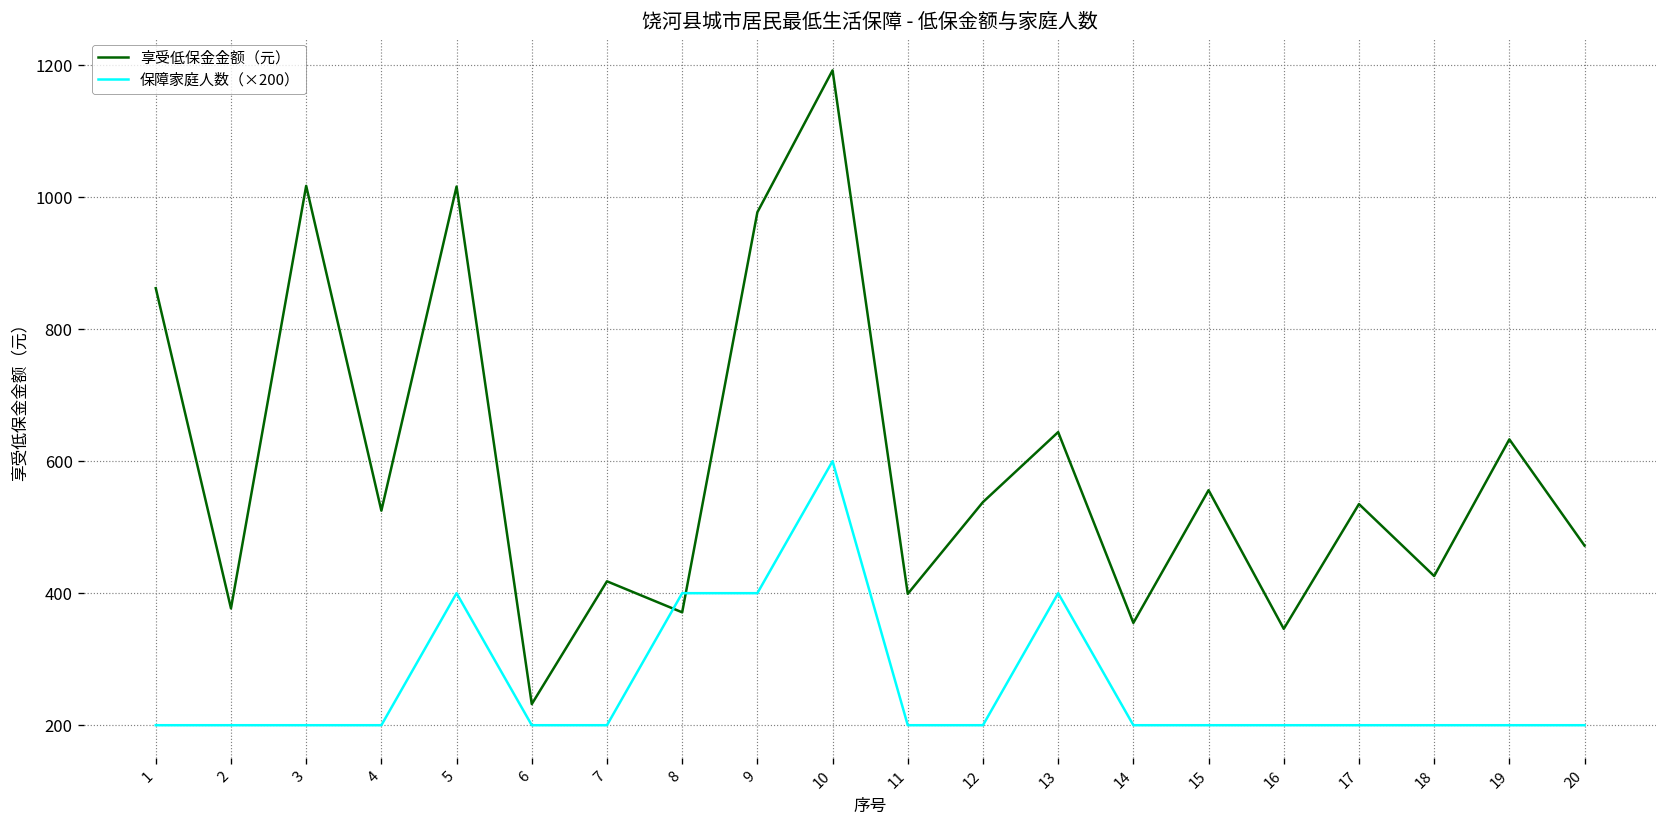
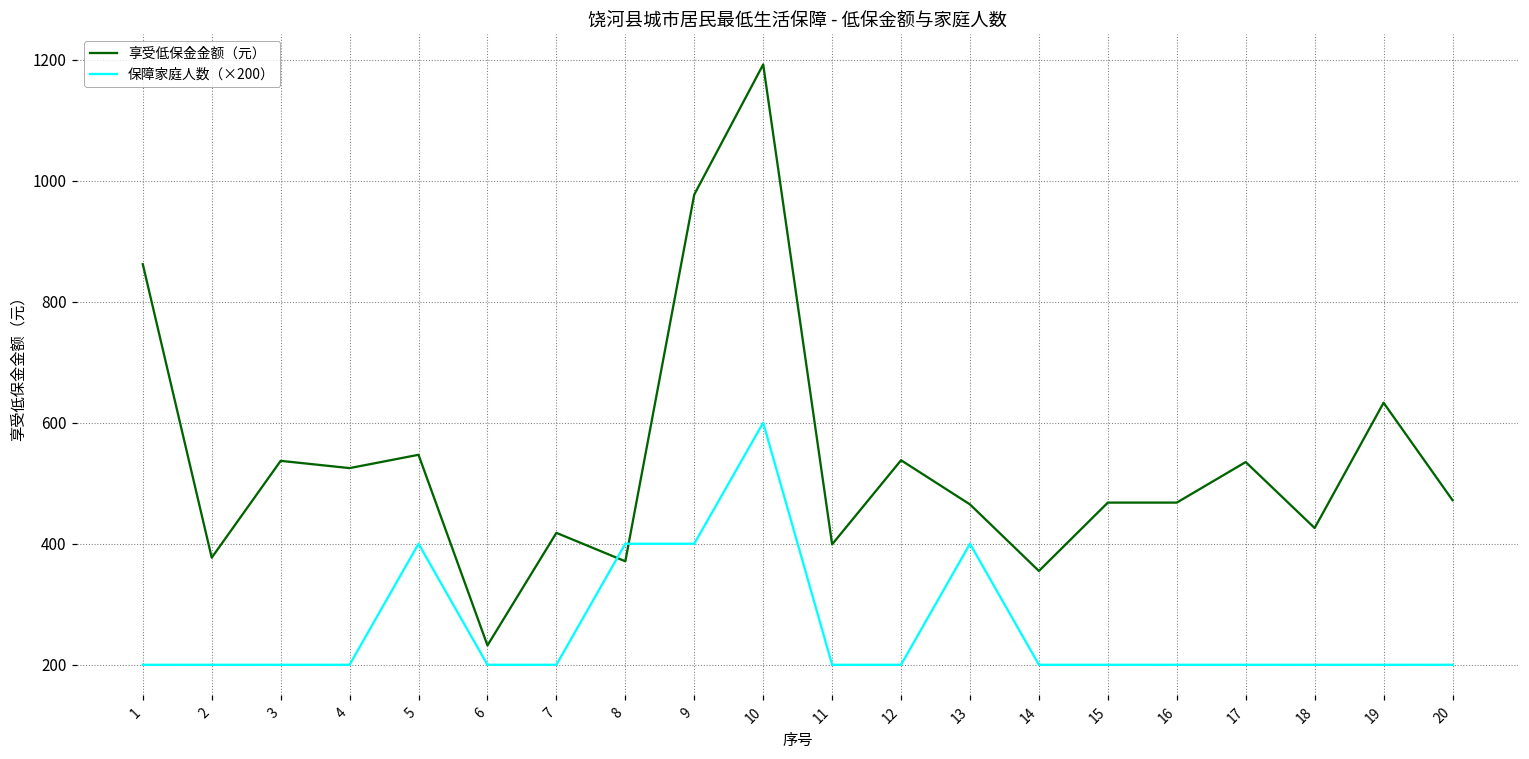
享受低保金金额（元）, 3: 1020 -> 540
享受低保金金额（元）, 5: 1020 -> 550
享受低保金金额（元）, 13: 640 -> 470
享受低保金金额（元）, 15: 560 -> 470
享受低保金金额（元）, 16: 350 -> 470
